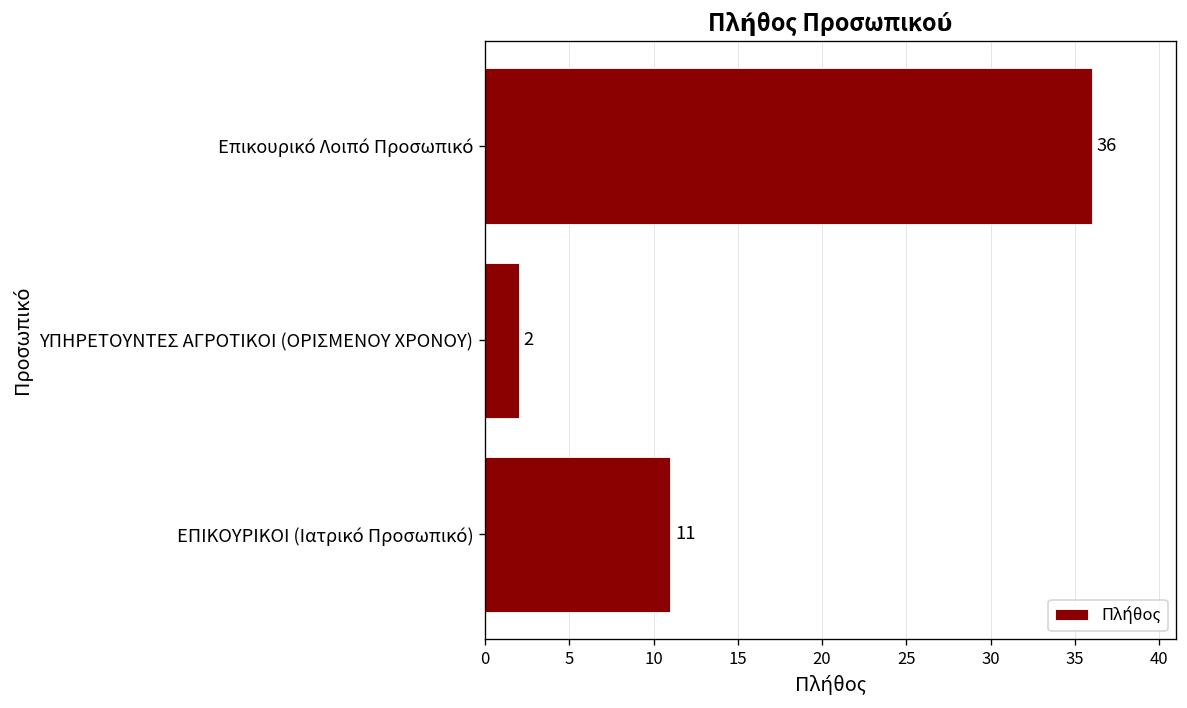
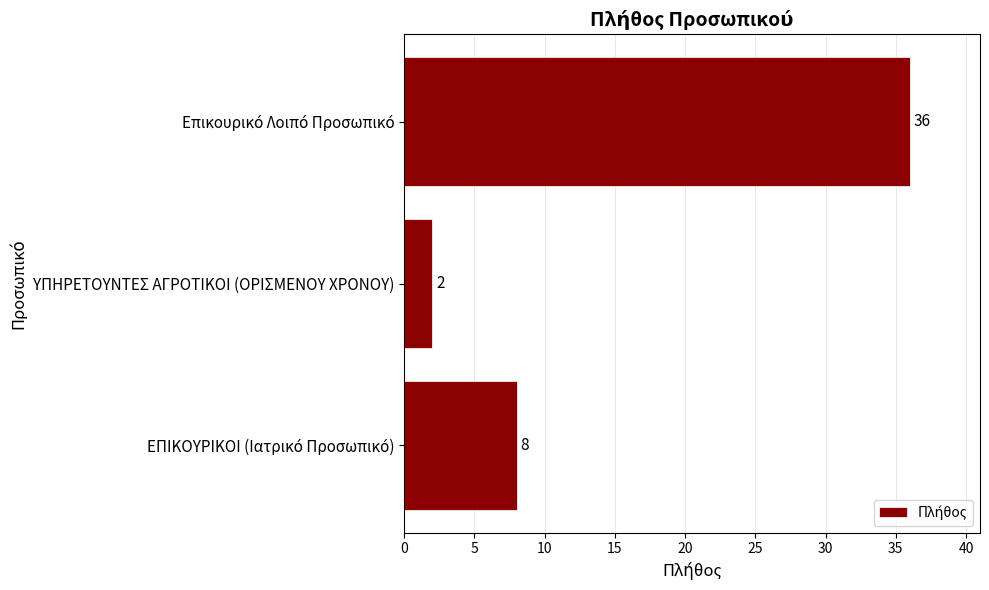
ΕΠΙΚΟΥΡΙΚΟΙ (Ιατρικό Προσωπικό): 11 -> 8
